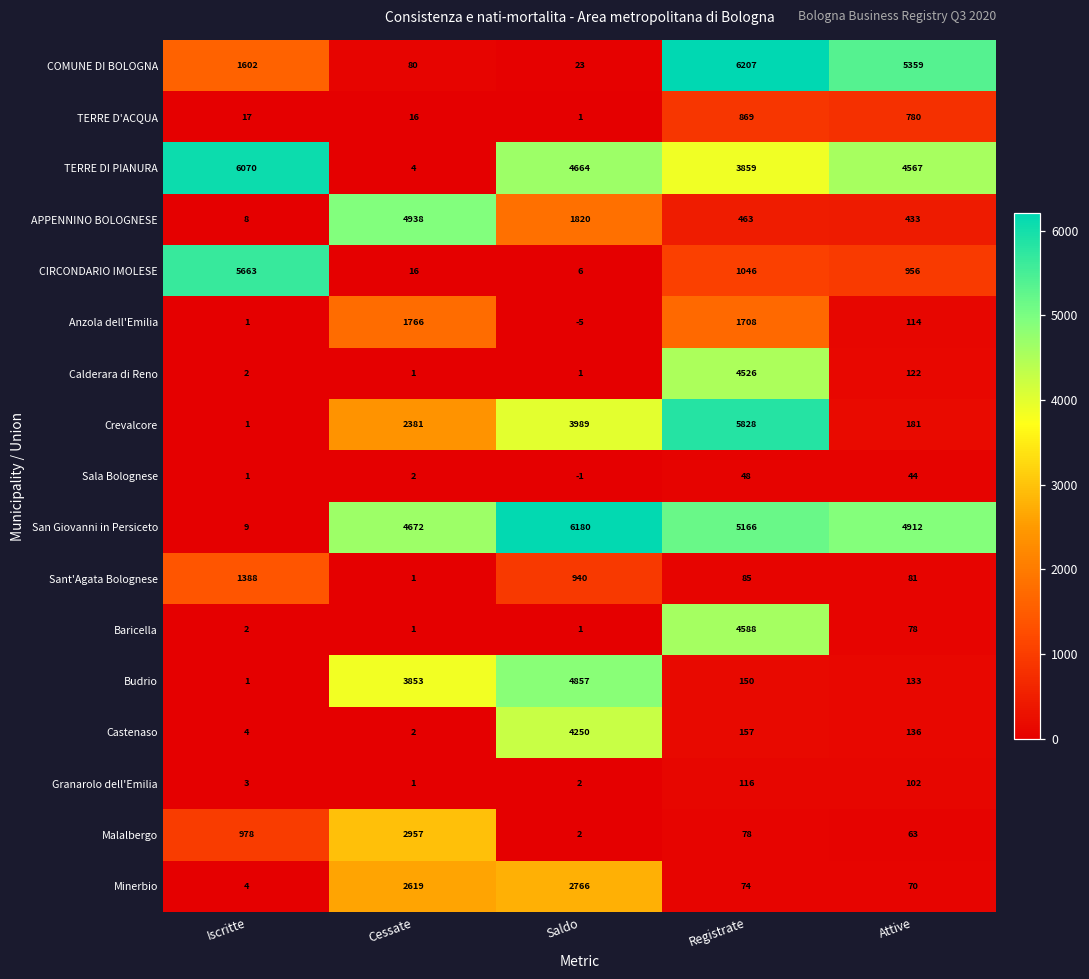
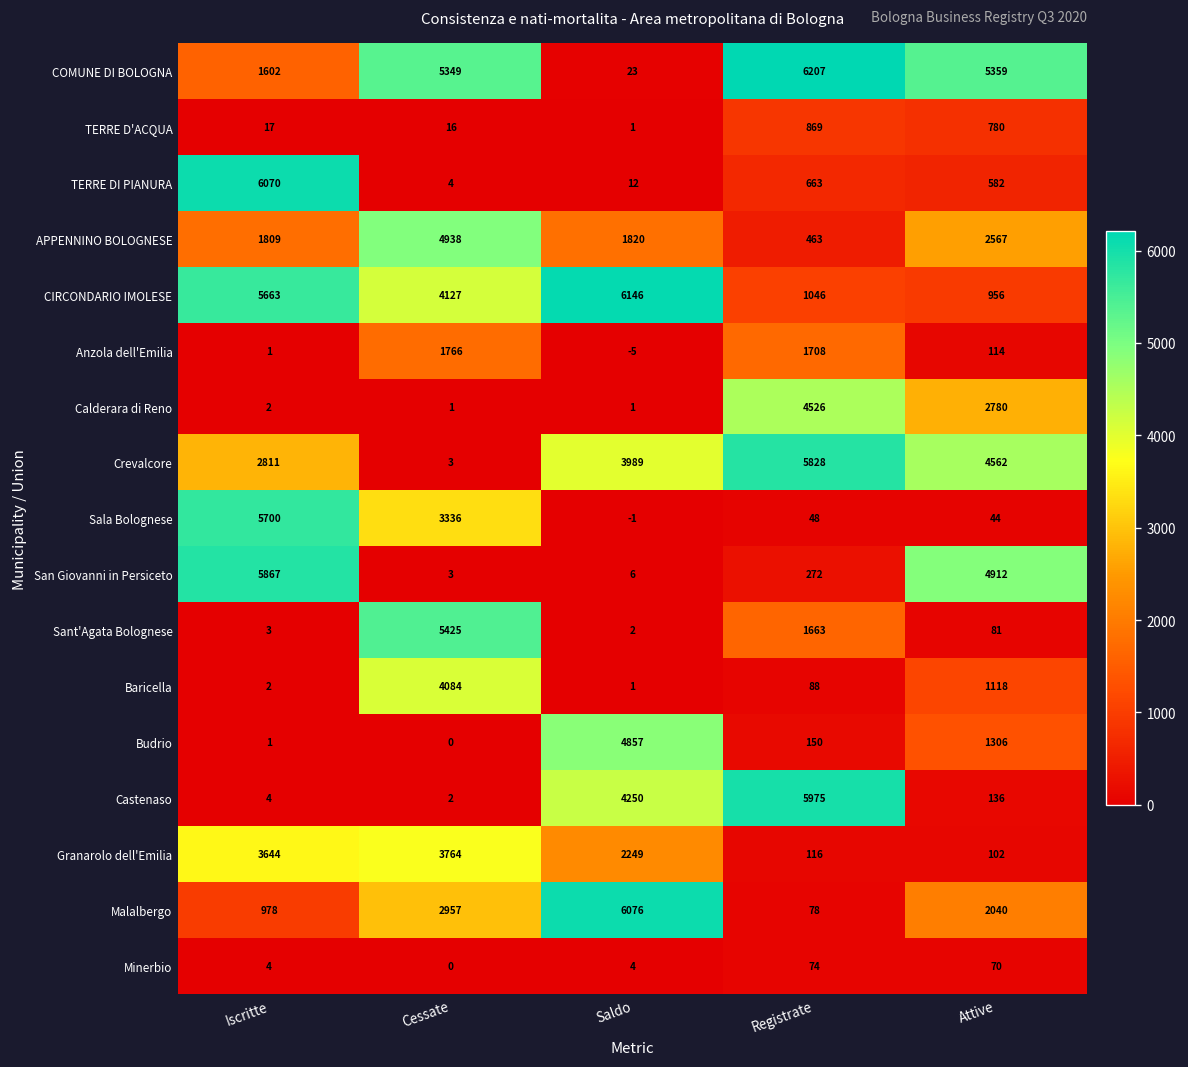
COMUNE DI BOLOGNA, Cessate: 80 -> 5349
TERRE DI PIANURA, Saldo: 4664 -> 12
TERRE DI PIANURA, Registrate: 3859 -> 663
TERRE DI PIANURA, Attive: 4567 -> 582
APPENNINO BOLOGNESE, Iscritte: 8 -> 1809
APPENNINO BOLOGNESE, Attive: 433 -> 2567
CIRCONDARIO IMOLESE, Cessate: 16 -> 4127
CIRCONDARIO IMOLESE, Saldo: 6 -> 6146
Calderara di Reno, Attive: 122 -> 2780
Crevalcore, Iscritte: 1 -> 2811
Crevalcore, Cessate: 2381 -> 3
Crevalcore, Attive: 181 -> 4562
Sala Bolognese, Iscritte: 1 -> 5700
Sala Bolognese, Cessate: 2 -> 3336
San Giovanni in Persiceto, Iscritte: 9 -> 5867
San Giovanni in Persiceto, Cessate: 4672 -> 3
San Giovanni in Persiceto, Saldo: 6180 -> 6
San Giovanni in Persiceto, Registrate: 5166 -> 272
Sant'Agata Bolognese, Iscritte: 1388 -> 3
Sant'Agata Bolognese, Cessate: 1 -> 5425
Sant'Agata Bolognese, Saldo: 940 -> 2
Sant'Agata Bolognese, Registrate: 85 -> 1663
Baricella, Cessate: 1 -> 4084
Baricella, Registrate: 4588 -> 88
Baricella, Attive: 78 -> 1118
Budrio, Cessate: 3853 -> 0
Budrio, Attive: 133 -> 1306
Castenaso, Registrate: 157 -> 5975
Granarolo dell'Emilia, Iscritte: 3 -> 3644
Granarolo dell'Emilia, Cessate: 1 -> 3764
Granarolo dell'Emilia, Saldo: 2 -> 2249
Malalbergo, Saldo: 2 -> 6076
Malalbergo, Attive: 63 -> 2040
Minerbio, Cessate: 2619 -> 0
Minerbio, Saldo: 2766 -> 4
